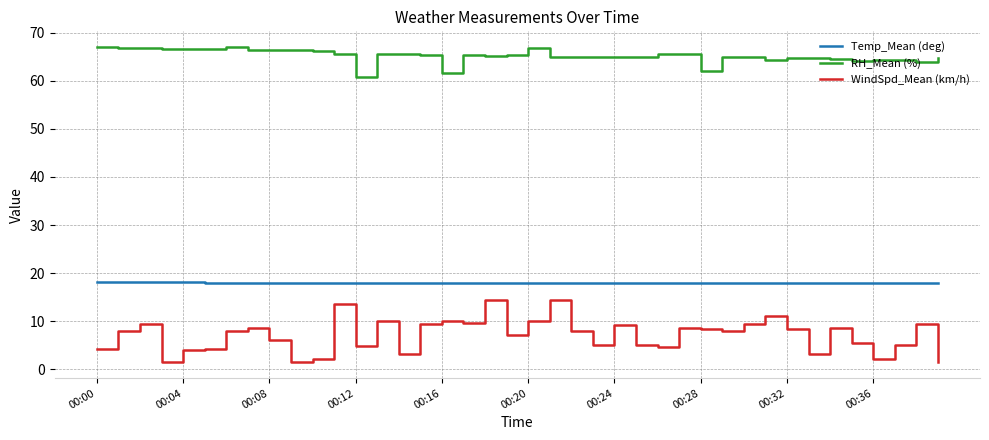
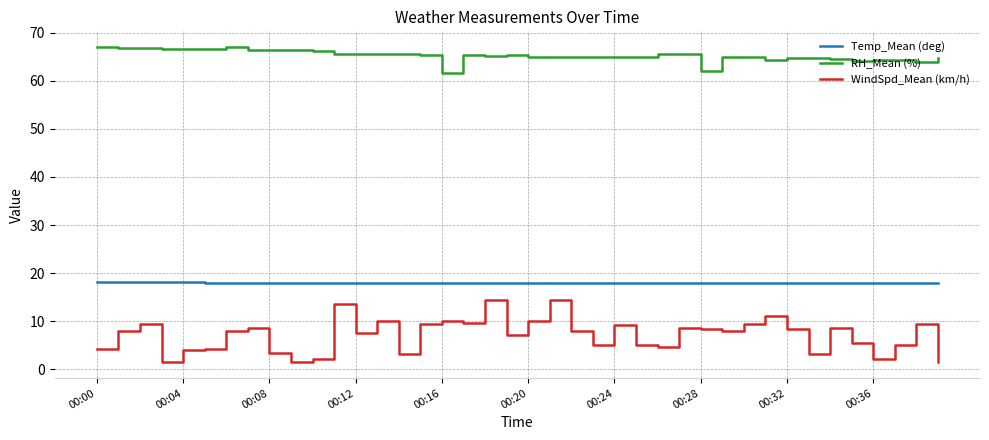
WindSpd_Mean (km/h), 00:08: 6 -> 3
RH_Mean (%), 00:12: 61 -> 66
WindSpd_Mean (km/h), 00:12: 5 -> 8
RH_Mean (%), 00:20: 67 -> 65
